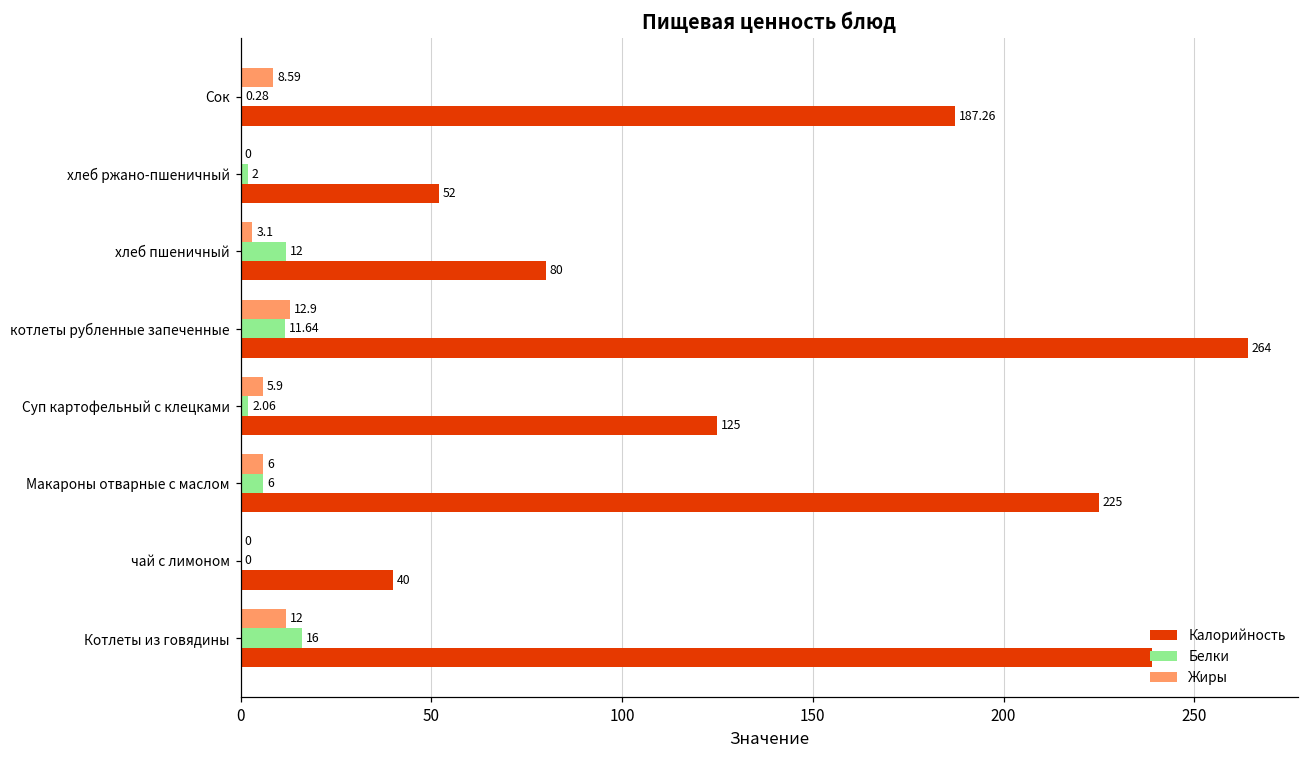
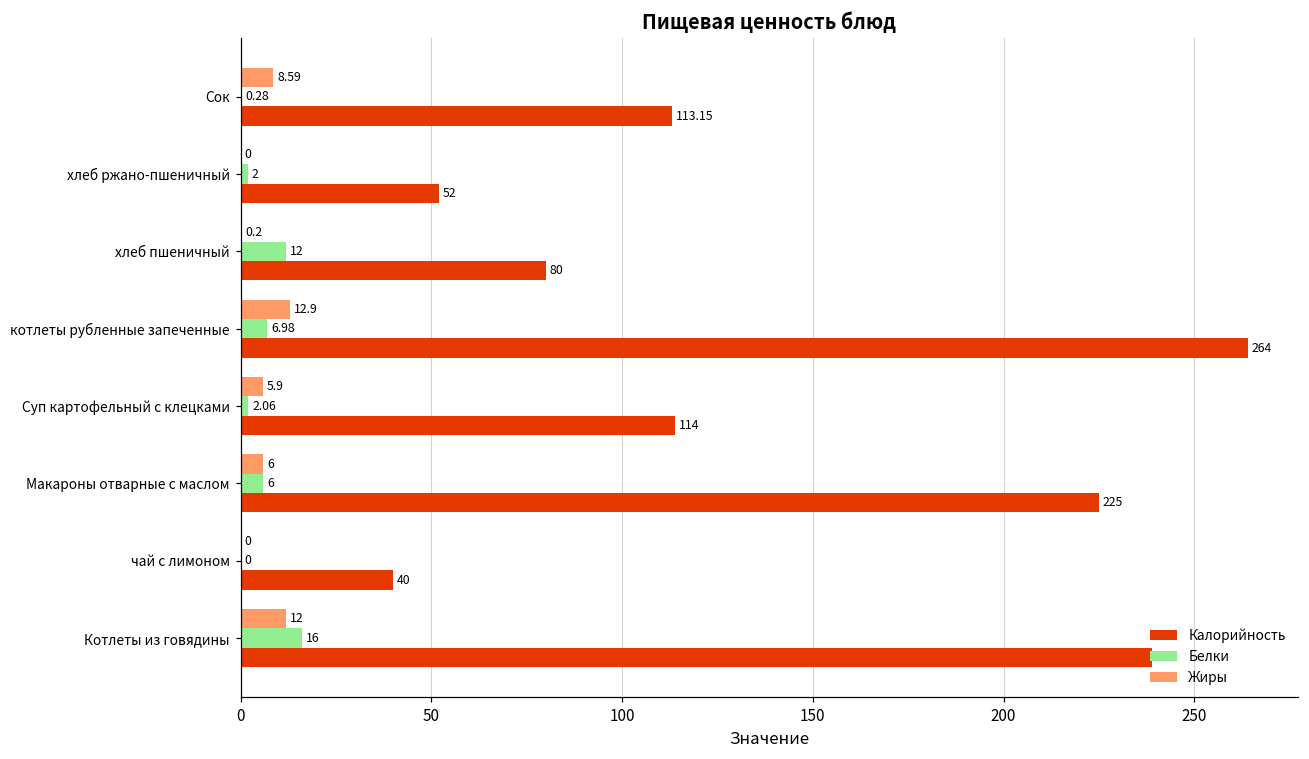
Калорийность, Сок: 187.26 -> 113.15
Жиры, хлеб пшеничный: 3.1 -> 0.2
Белки, котлеты рубленные запеченные: 11.64 -> 6.98
Калорийность, Суп картофельный с клецками: 125 -> 114
